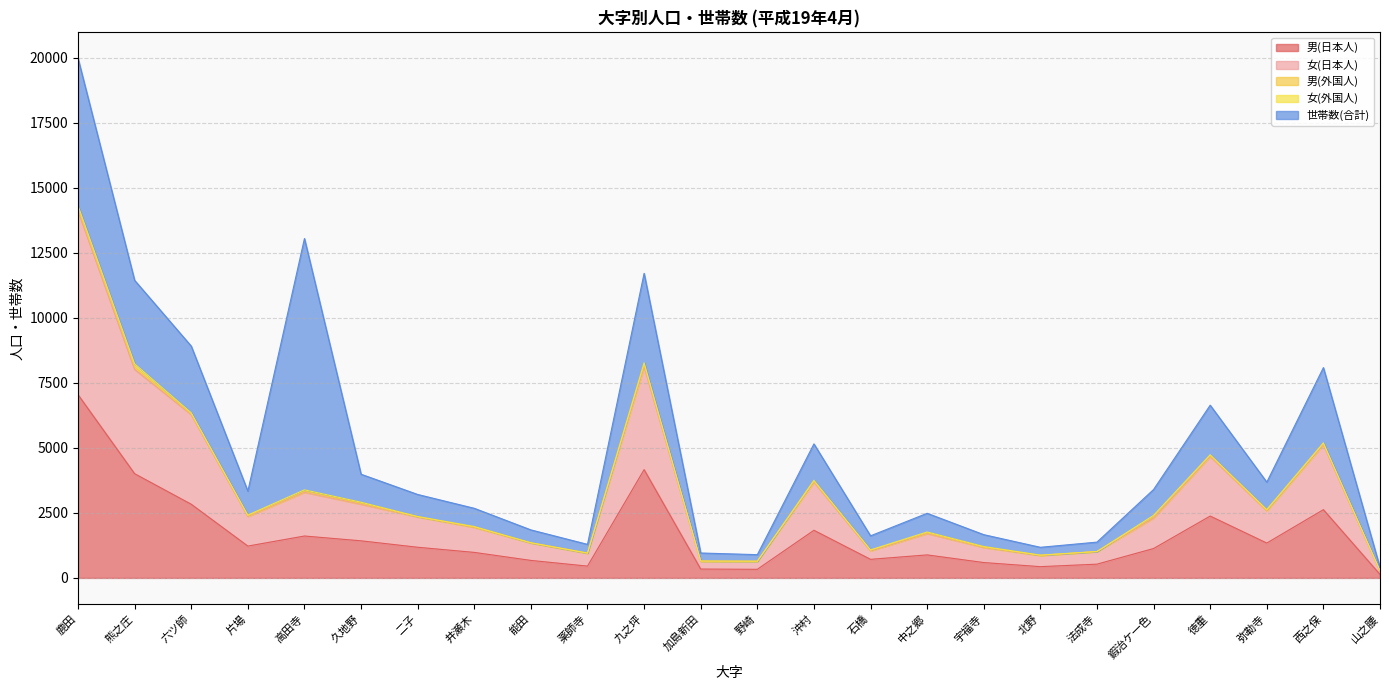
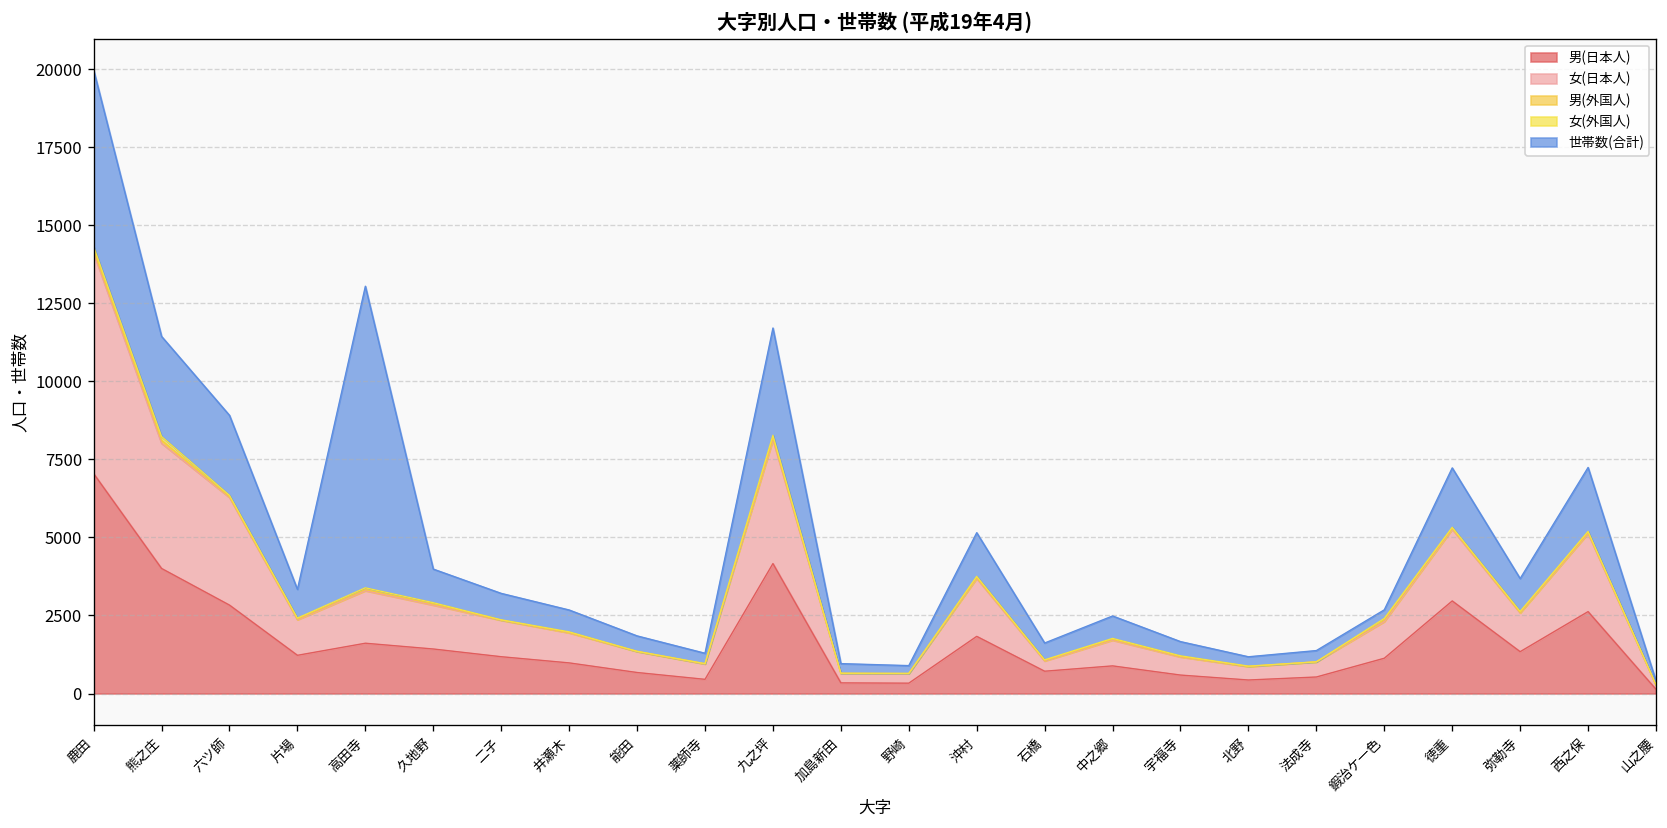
世帯数(合計), 鍜治ケ一色: 1000 -> 300
男(日本人), 徳重: 2400 -> 3000
世帯数(合計), 西之保: 2900 -> 2000
